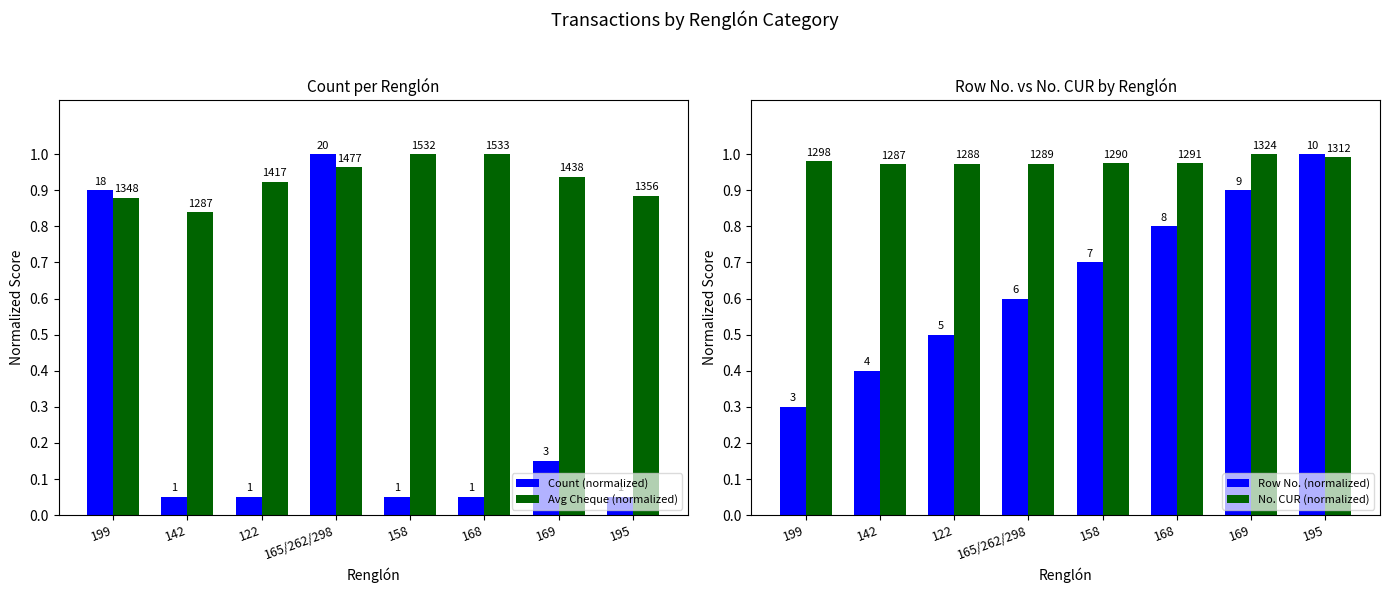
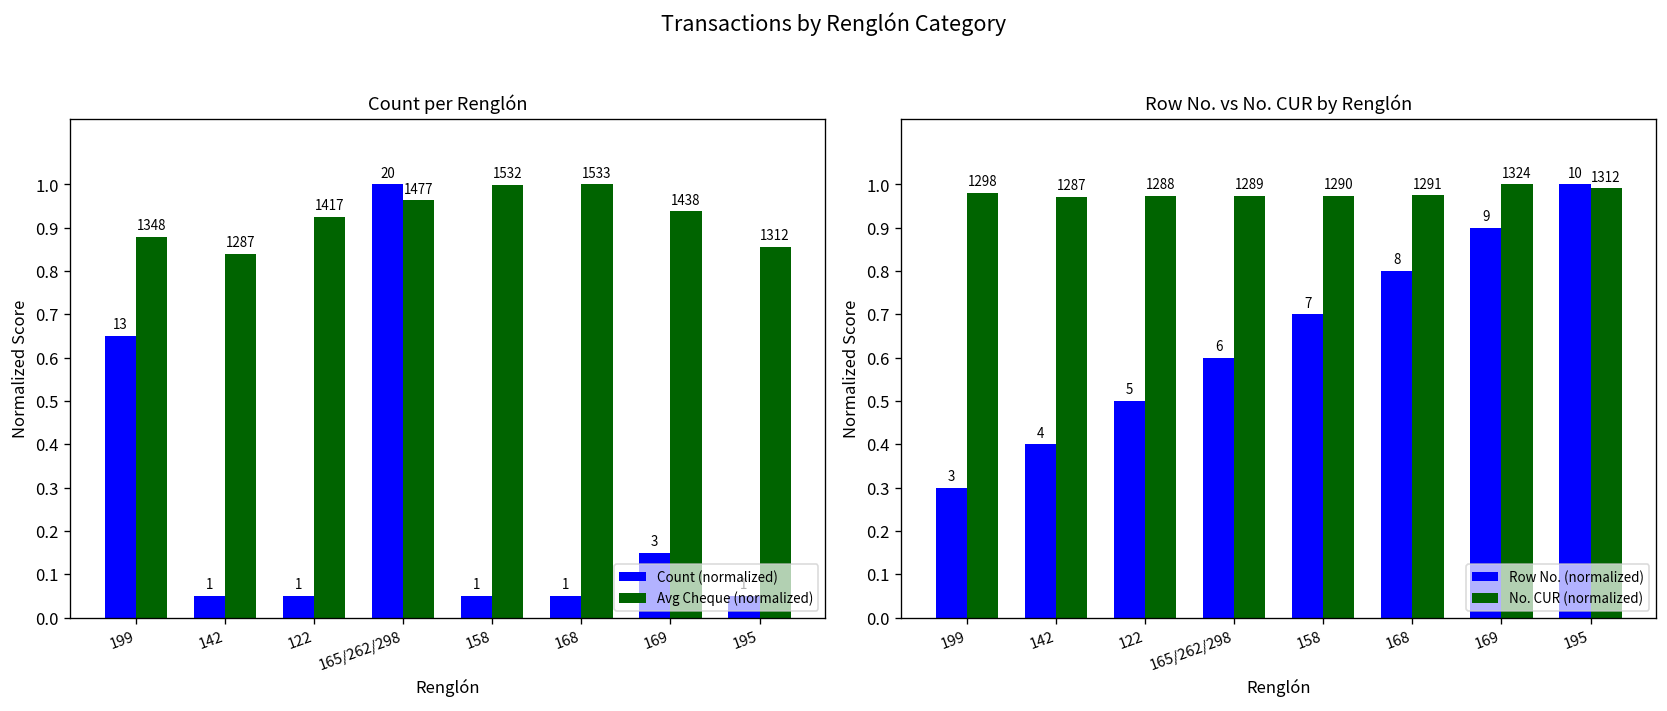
Count per Renglón, Count (normalized), 199: 18 -> 13
Count per Renglón, Avg Cheque (normalized), 195: 1356 -> 1312
